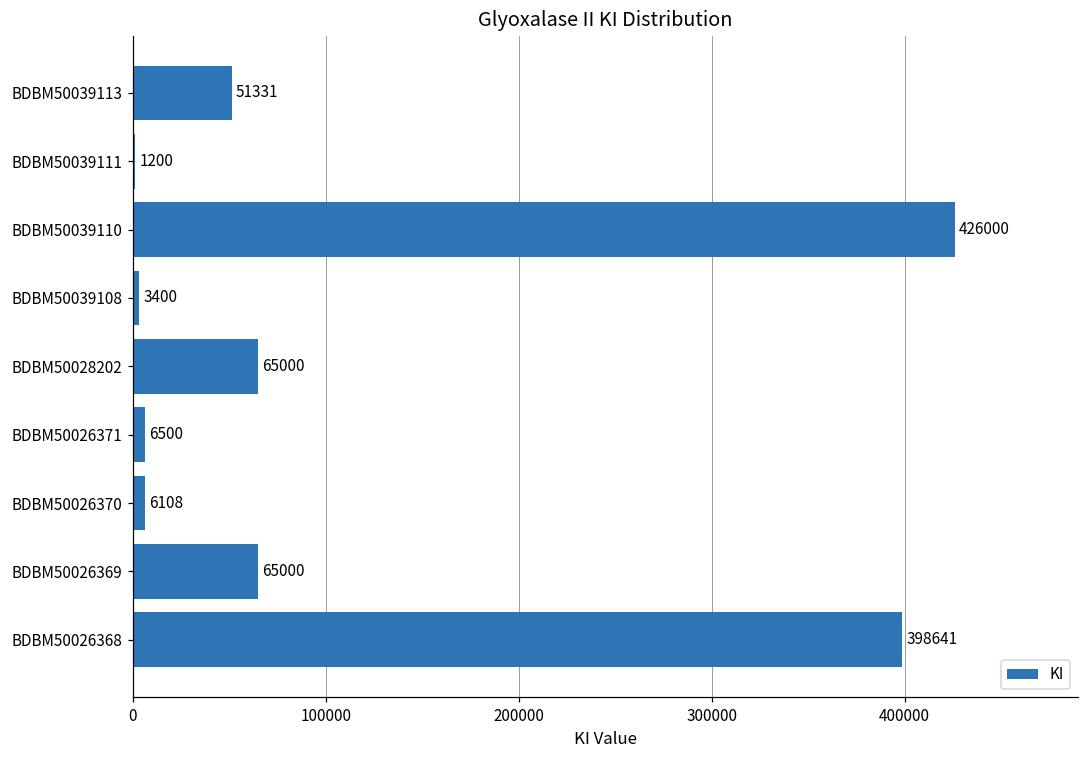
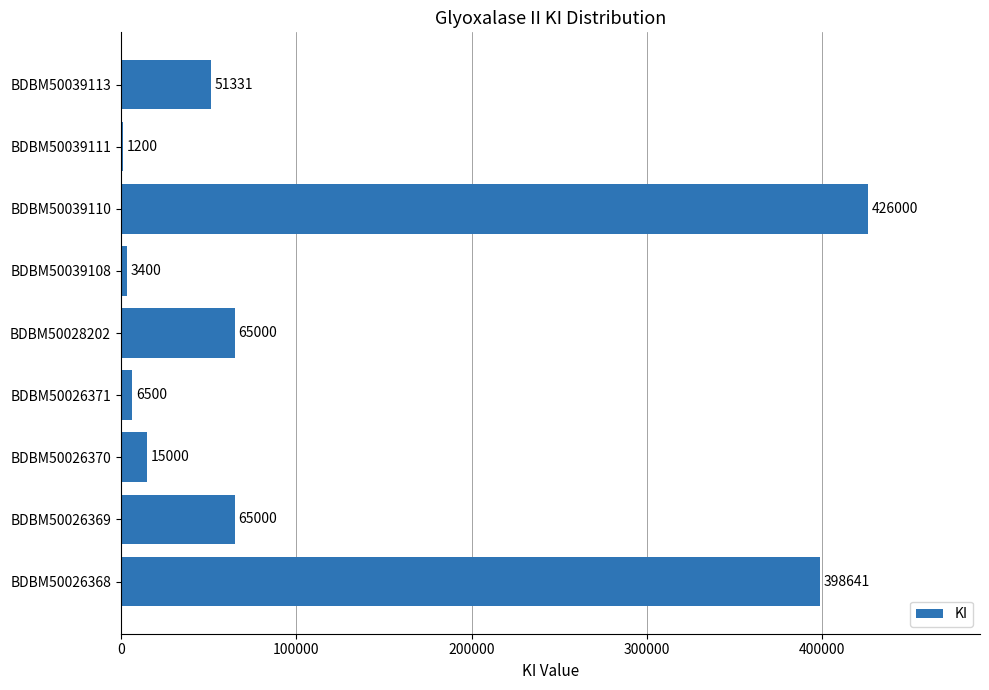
BDBM50026370: 6108 -> 15000
